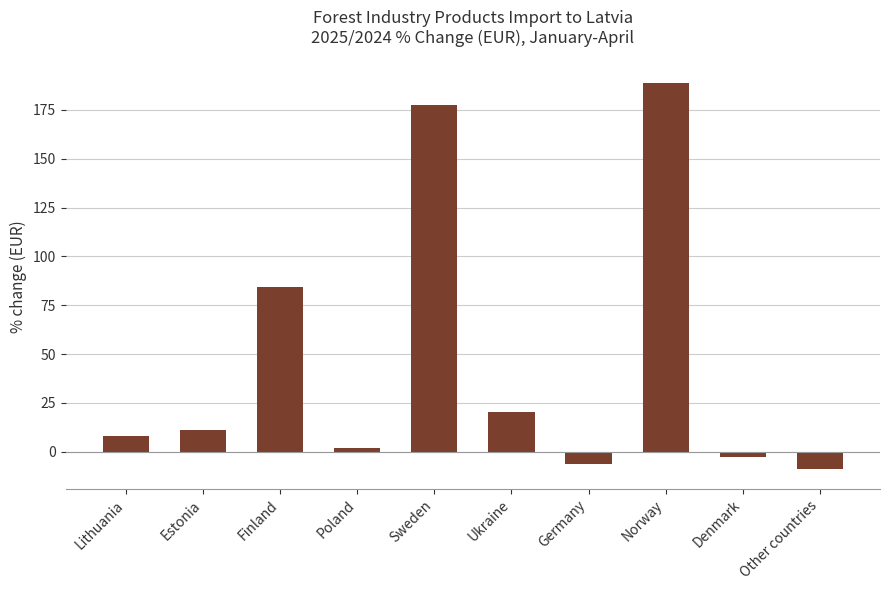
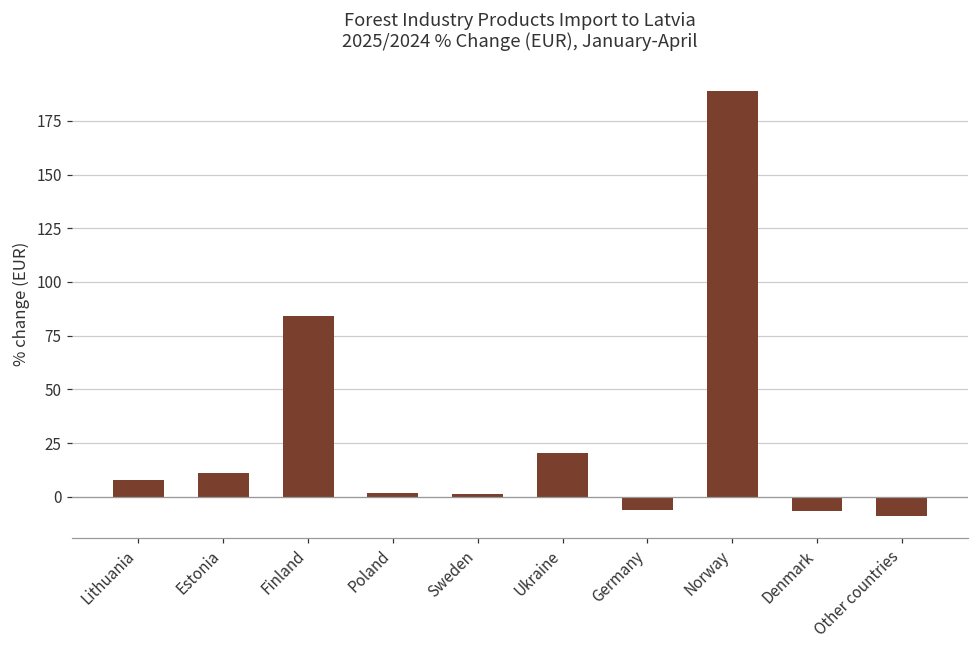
Sweden: 177 -> 1
Denmark: -3 -> -7
